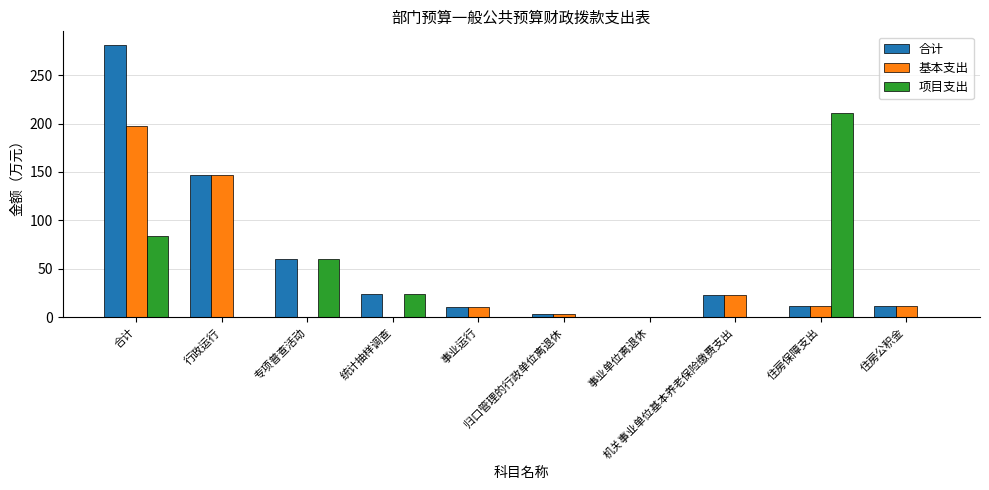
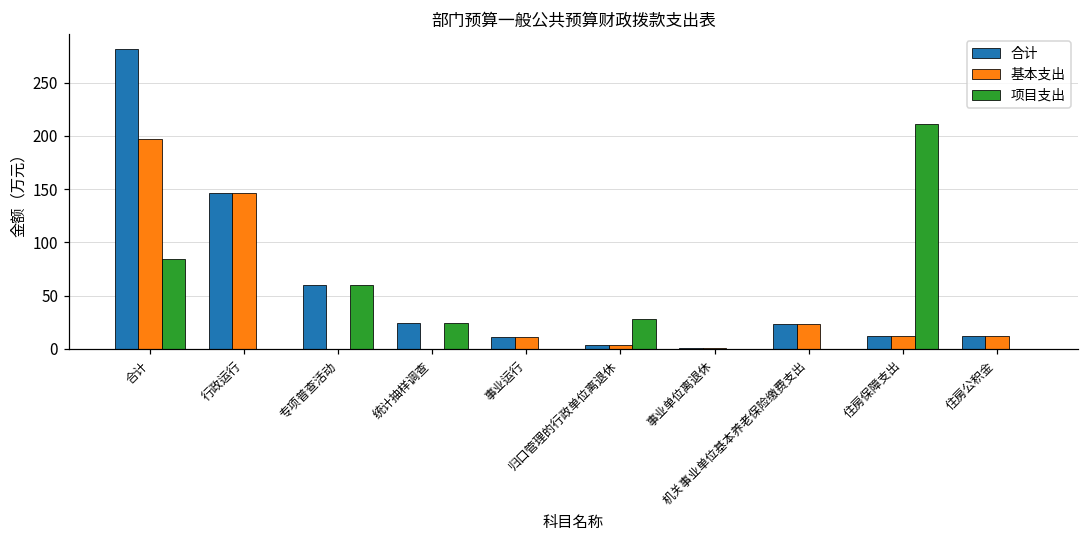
项目支出, 归口管理的行政单位离退休: 0 -> 30
